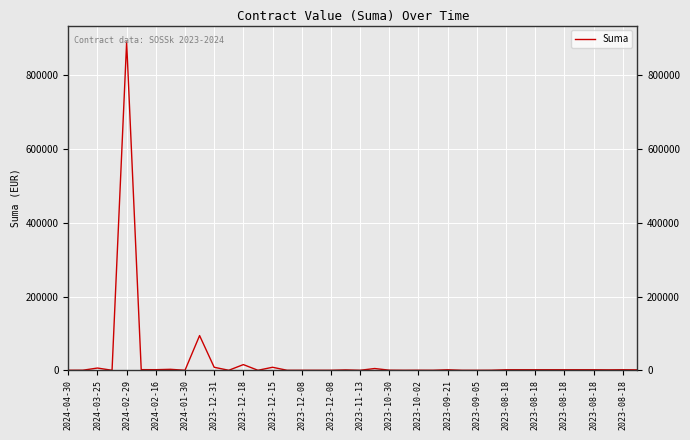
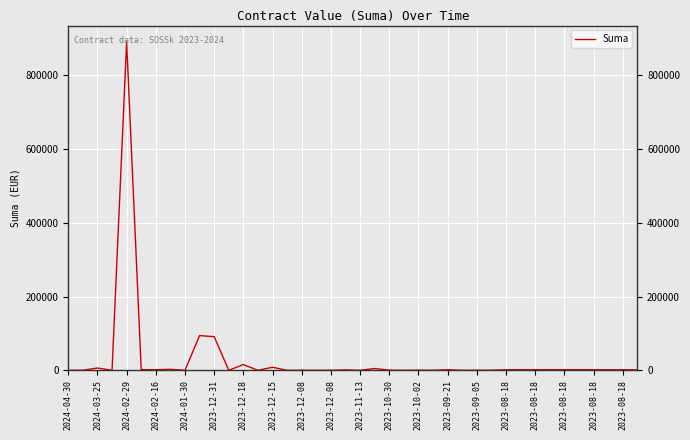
2023-12-31: 10000 -> 90000
